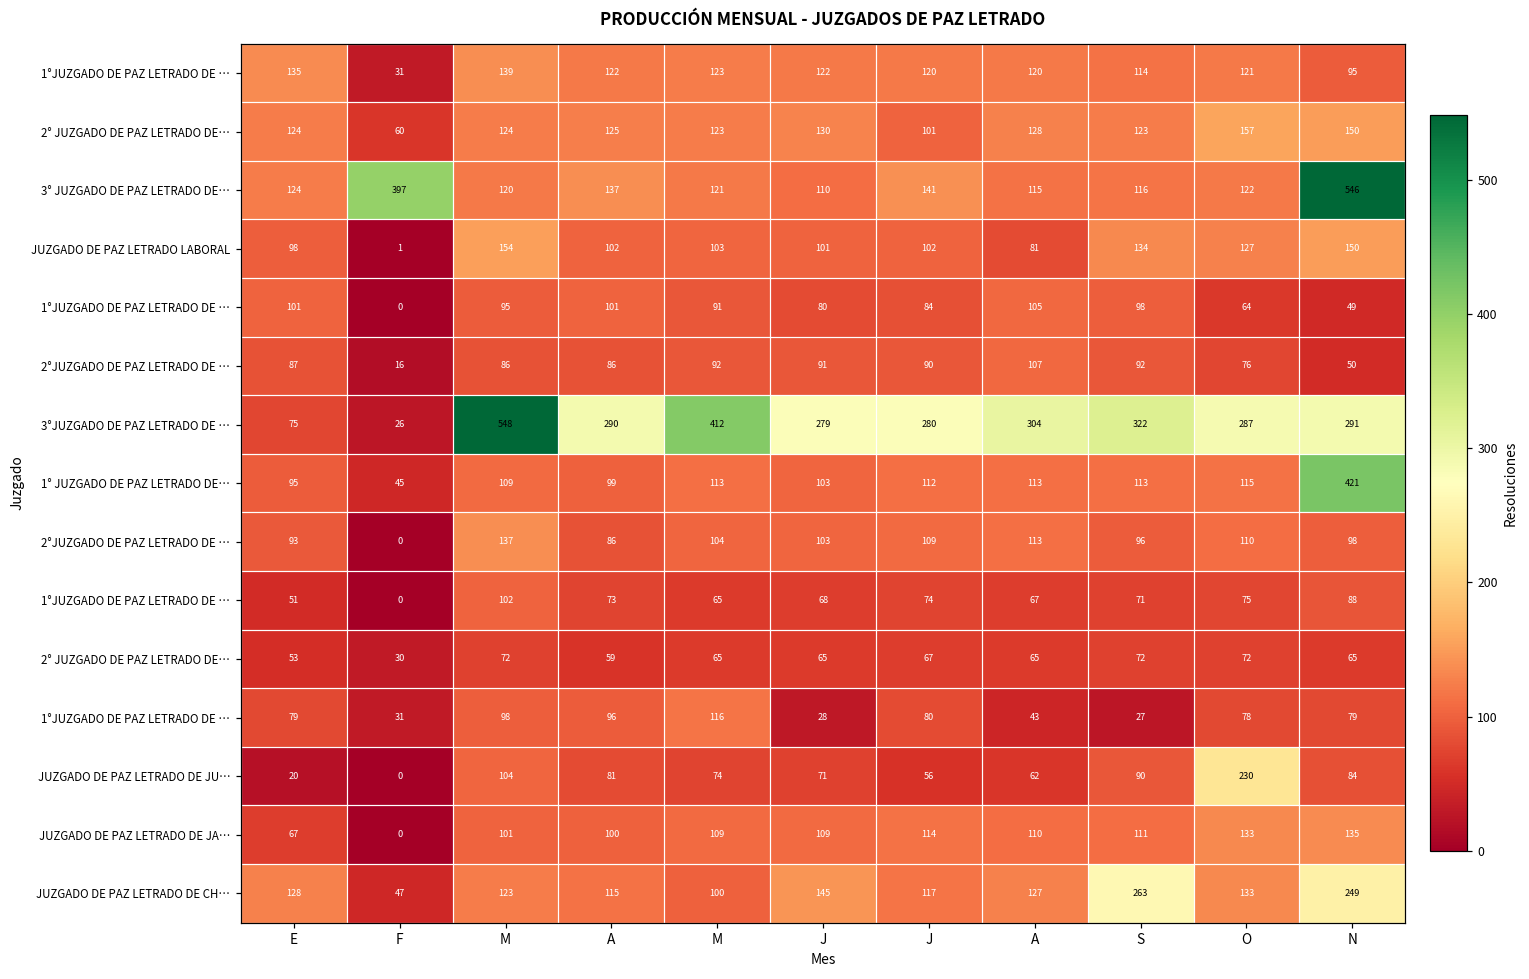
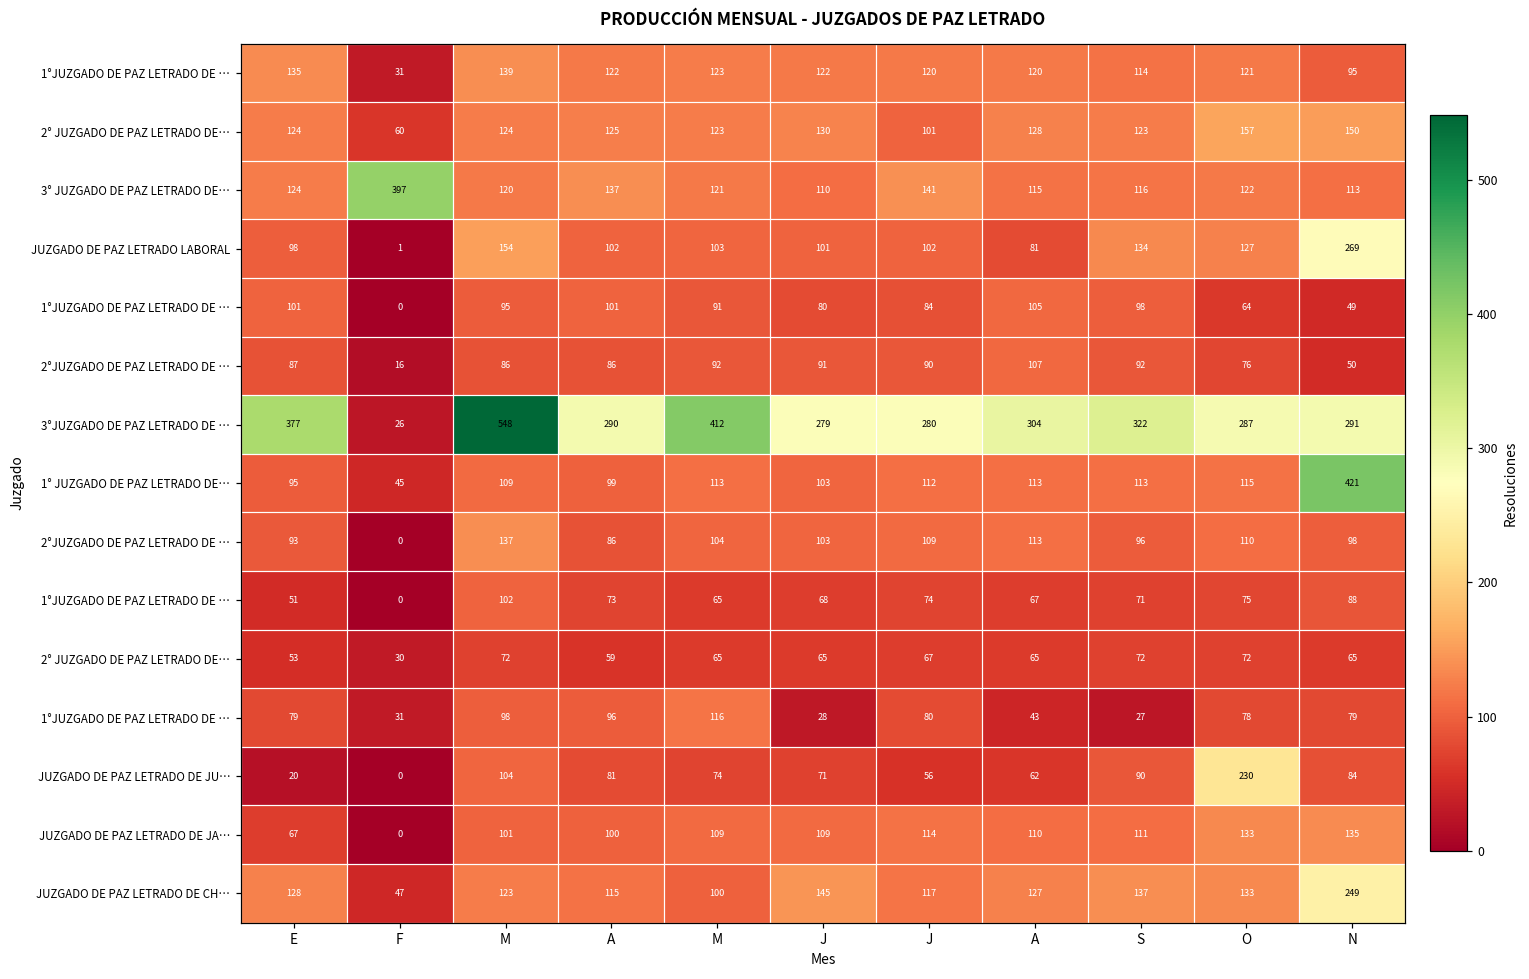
3° JUZGADO DE PAZ LETRADO DE…, N: 546 -> 113
JUZGADO DE PAZ LETRADO LABORAL, N: 150 -> 269
3°JUZGADO DE PAZ LETRADO DE …, E: 75 -> 377
JUZGADO DE PAZ LETRADO DE CH…, S: 263 -> 137
